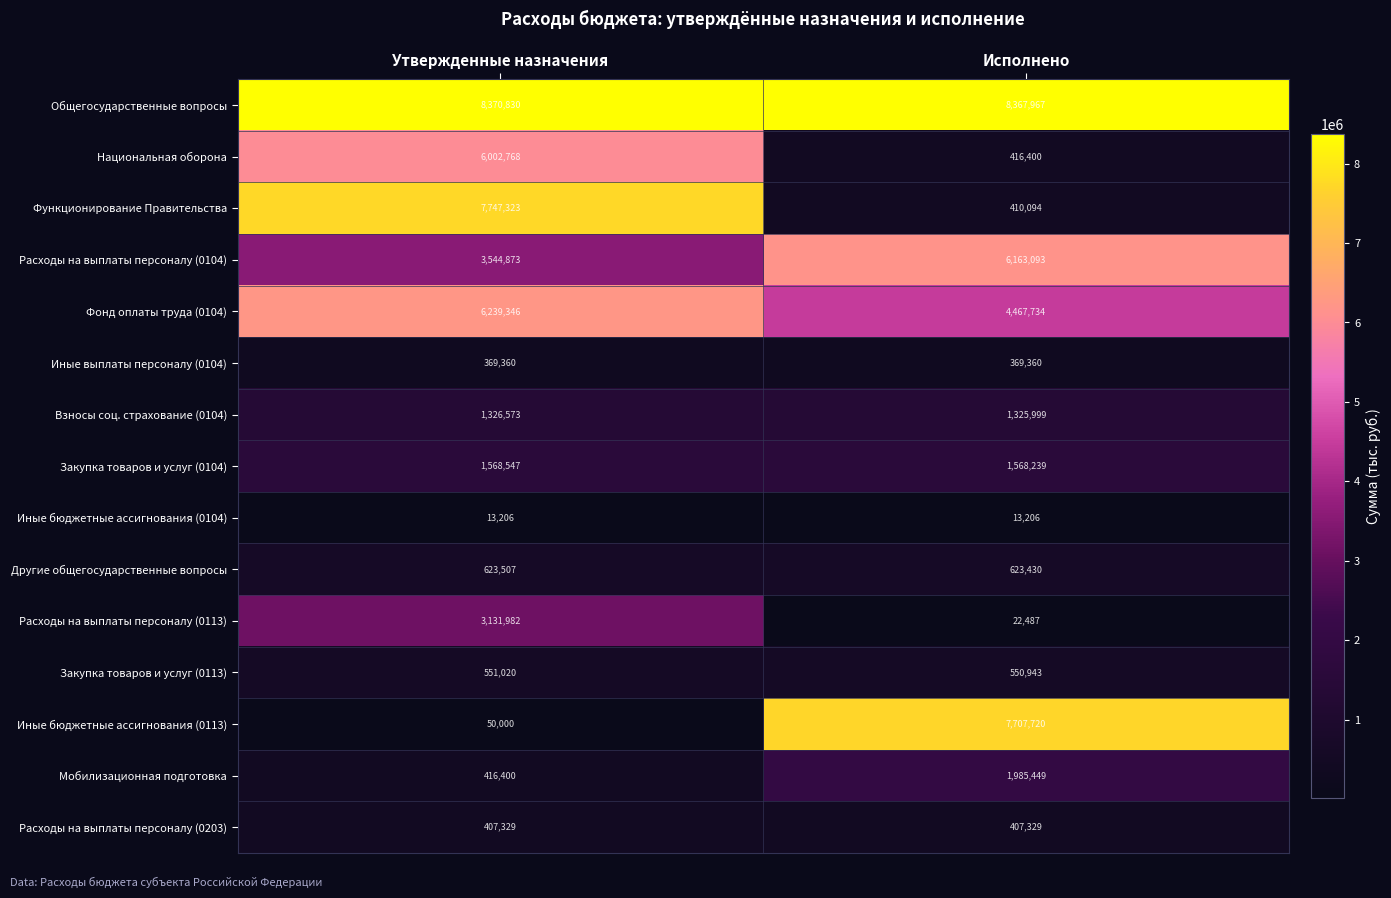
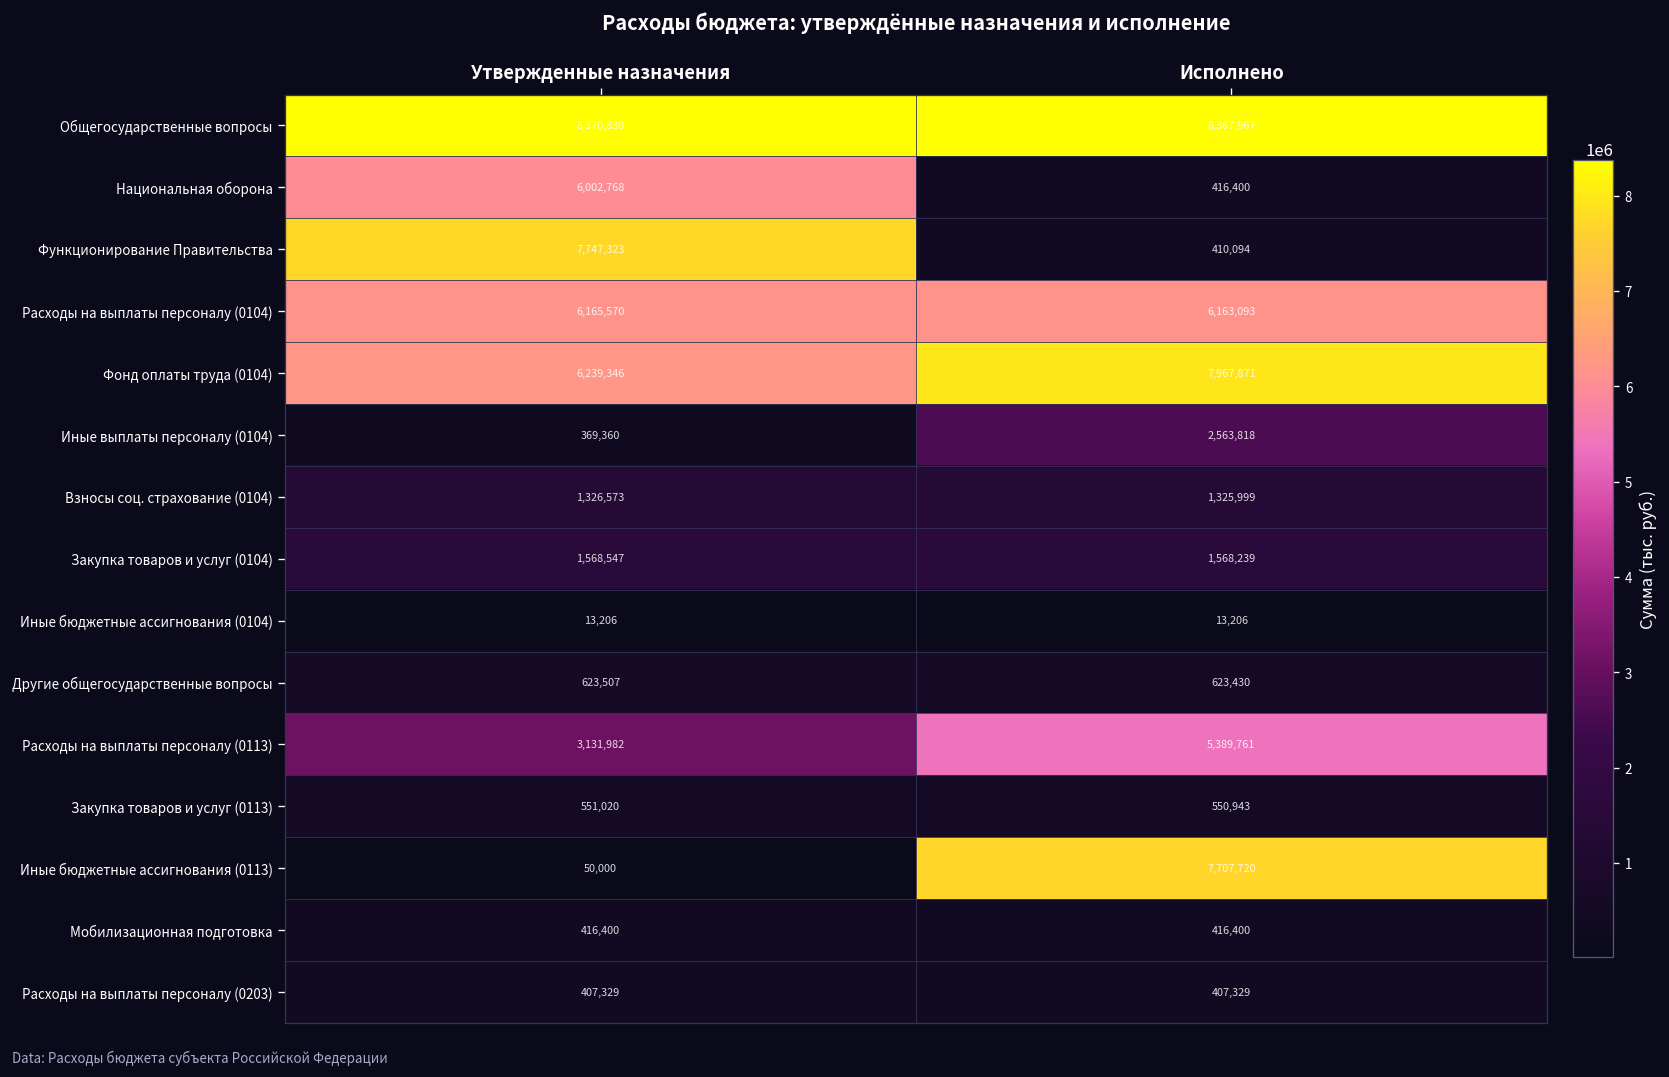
Расходы на выплаты персоналу (0104), Утвержденные назначения: 3,544,873 -> 6,165,570
Фонд оплаты труда (0104), Исполнено: 4,467,734 -> 7,967,871
Иные выплаты персоналу (0104), Исполнено: 369,360 -> 2,563,818
Расходы на выплаты персоналу (0113), Исполнено: 22,487 -> 5,389,761
Мобилизационная подготовка, Исполнено: 1,985,449 -> 416,400
